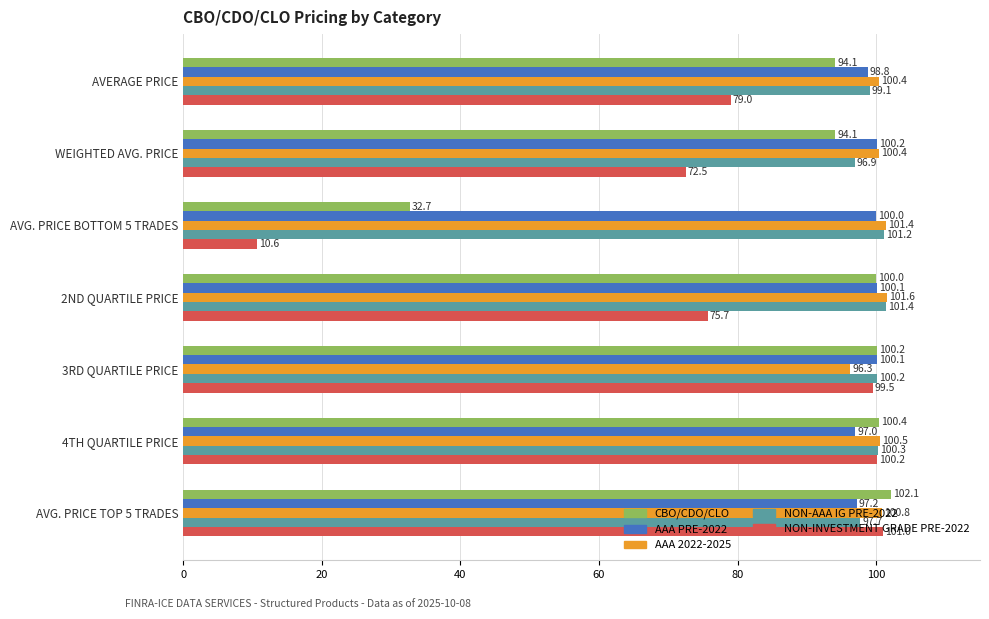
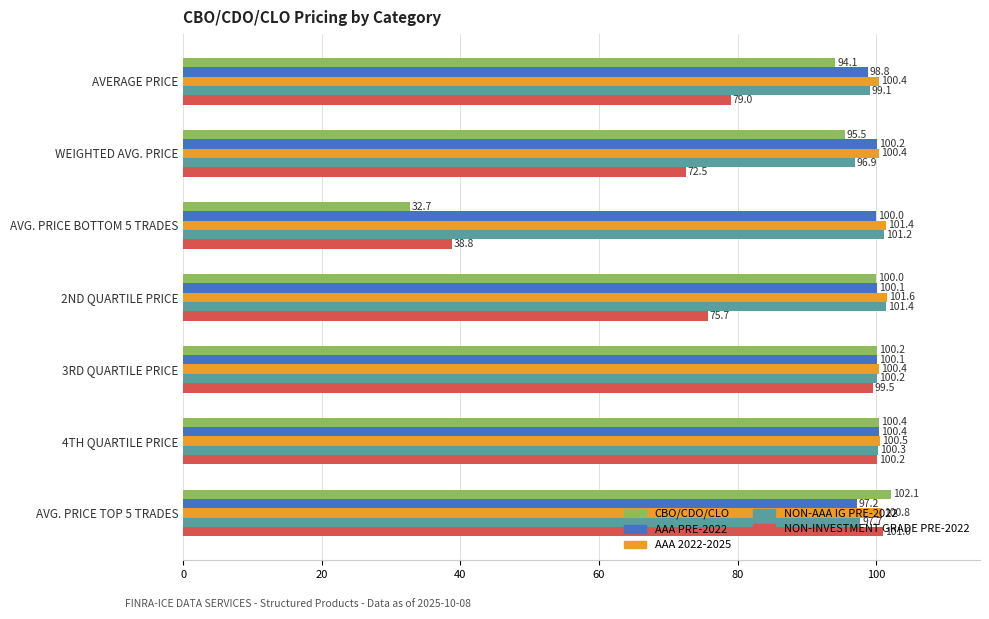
CBO/CDO/CLO, WEIGHTED AVG. PRICE: 94.1 -> 95.5
NON-INVESTMENT GRADE PRE-2022, AVG. PRICE BOTTOM 5 TRADES: 10.6 -> 38.8
AAA 2022-2025, 3RD QUARTILE PRICE: 96.3 -> 100.4
AAA PRE-2022, 4TH QUARTILE PRICE: 97.0 -> 100.4
